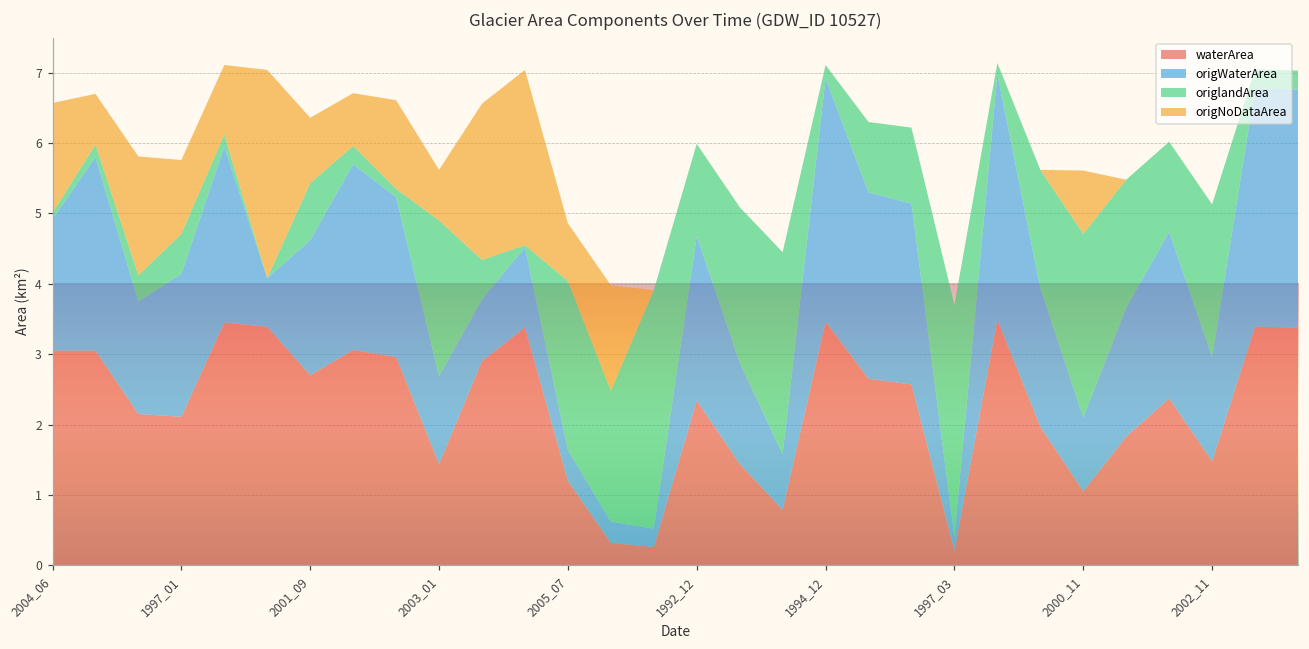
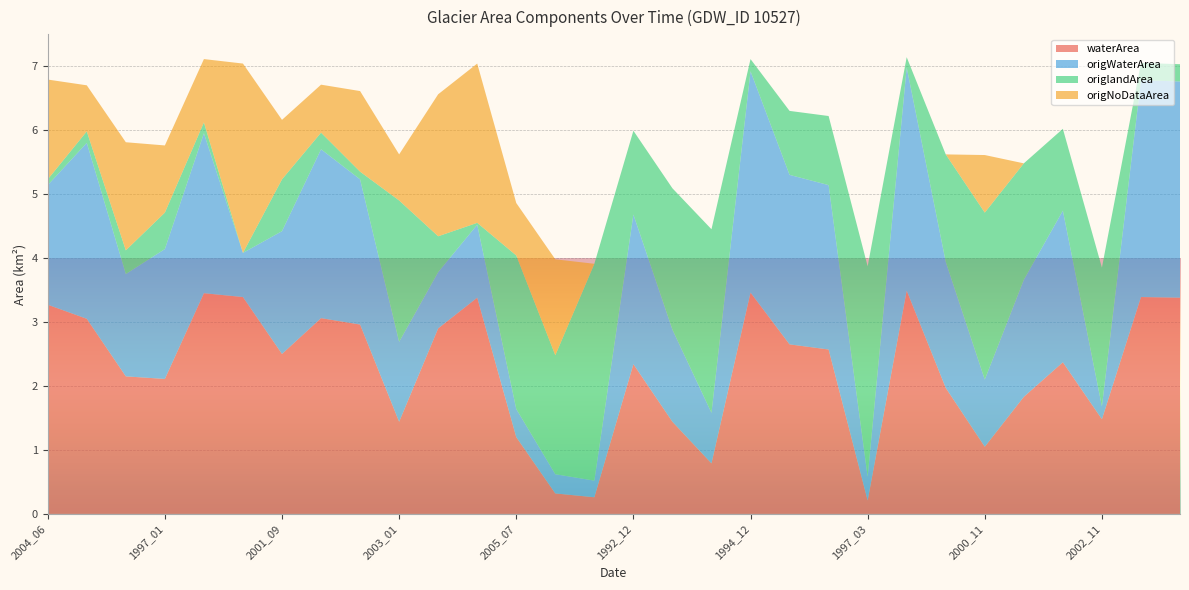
waterArea, 2004_06: 3.1 -> 3.3
waterArea, 2001_09: 2.7 -> 2.5
origWaterArea, 1997_03: 0.2 -> 0.4
origWaterArea, 2002_11: 1.5 -> 0.2
